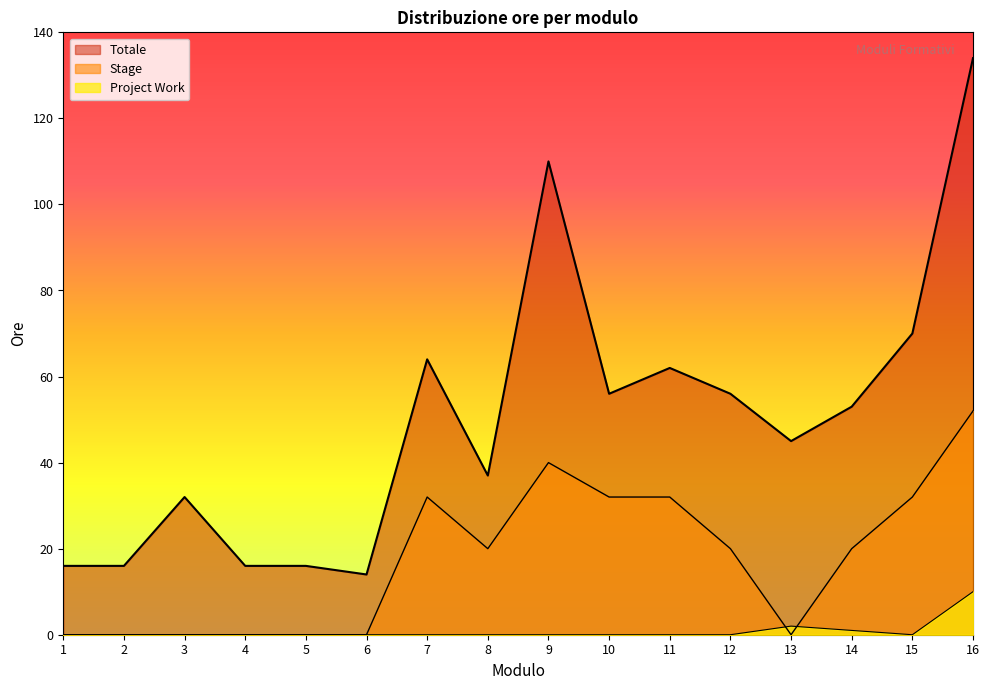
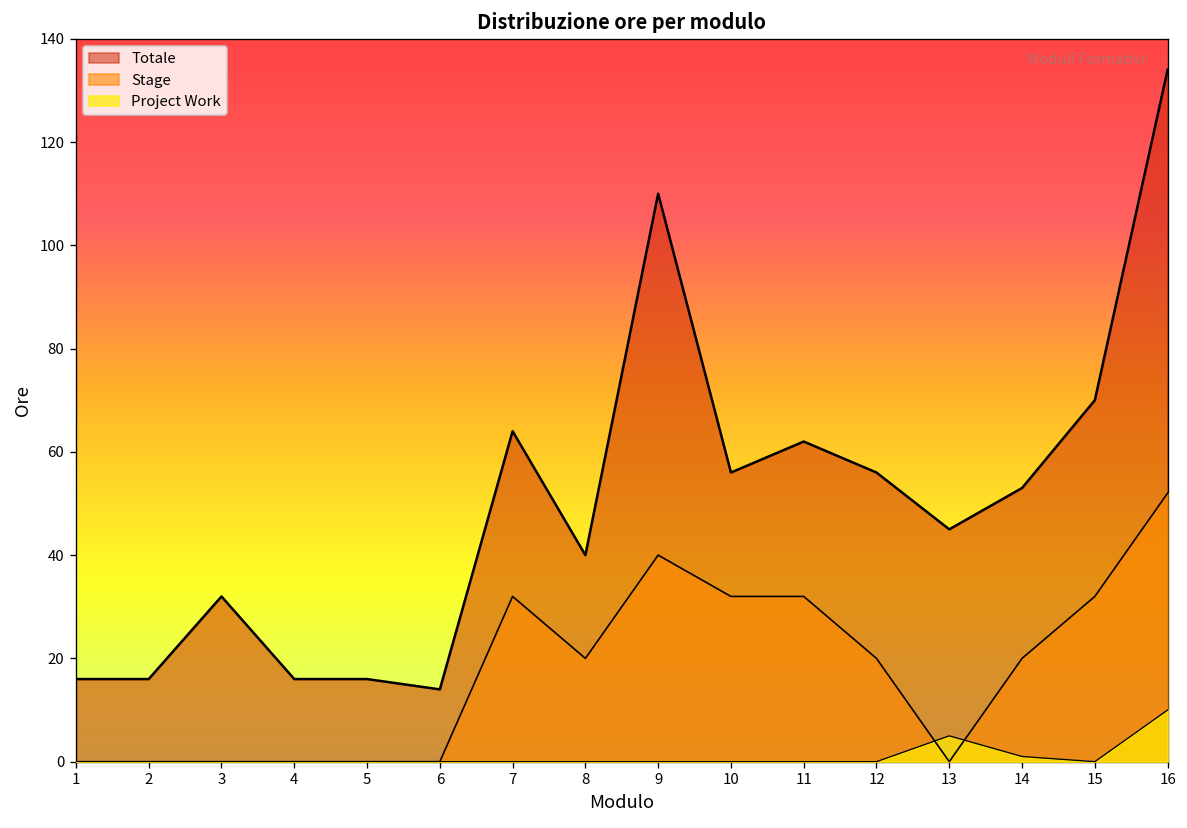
Totale, 8: 37 -> 40
Project Work, 13: 2 -> 5
